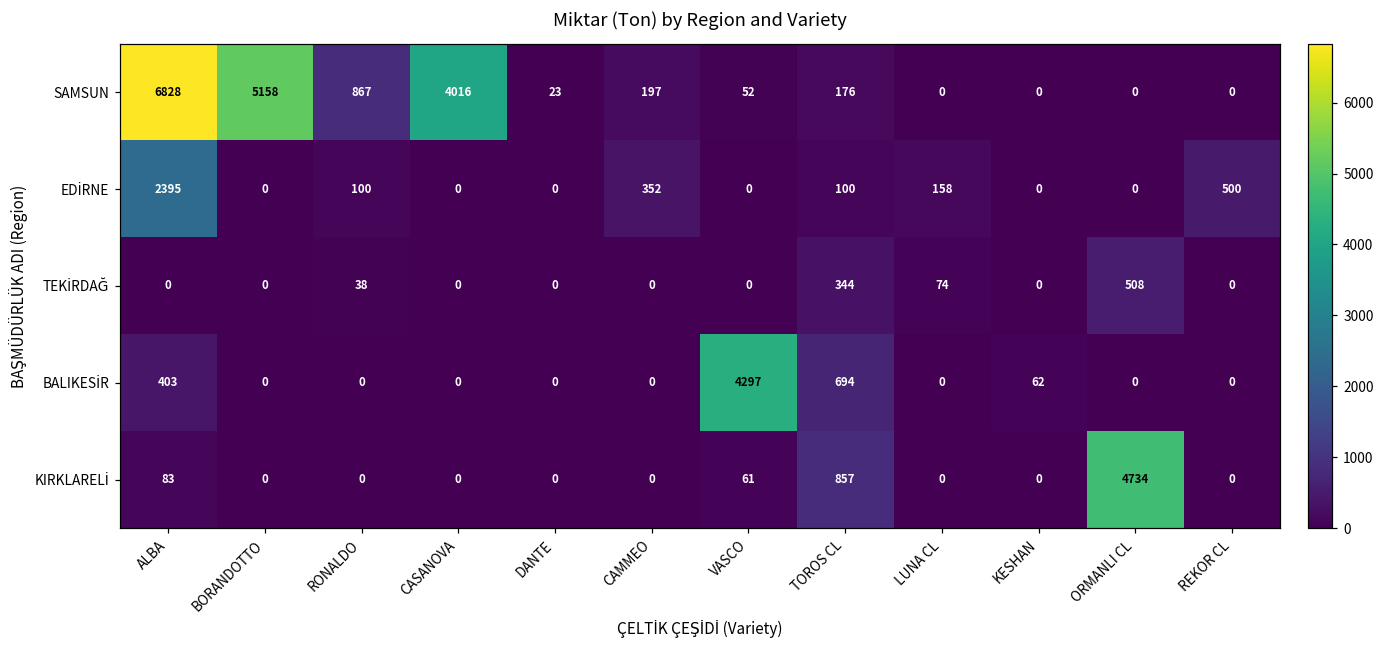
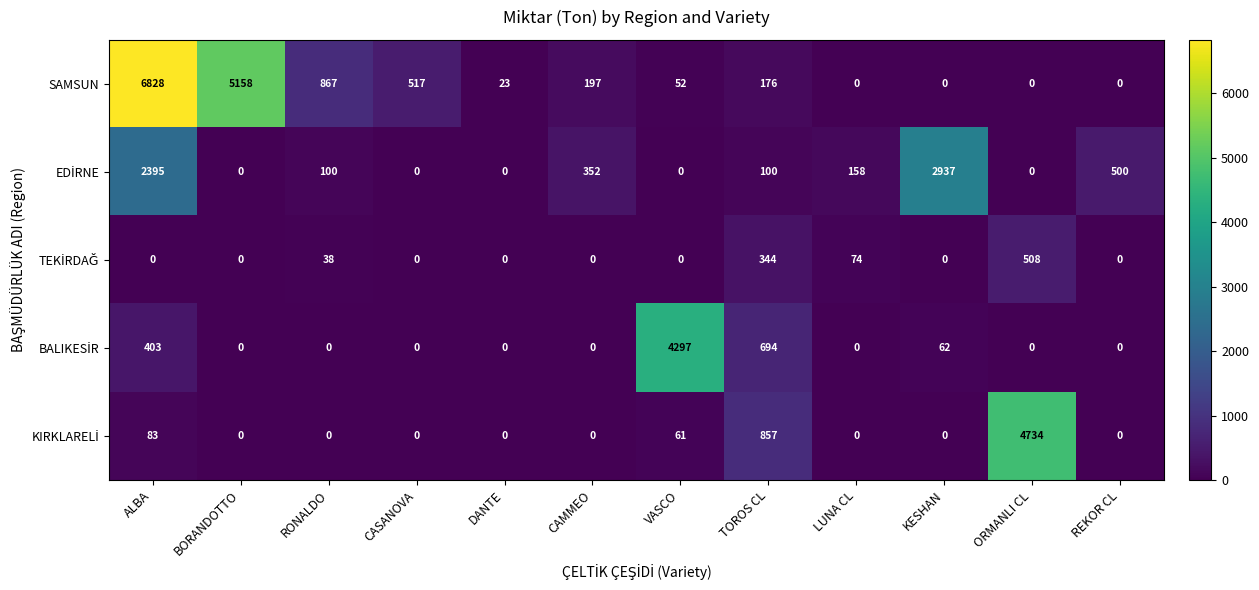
SAMSUN, CASANOVA: 4016 -> 517
EDİRNE, KESHAN: 0 -> 2937
